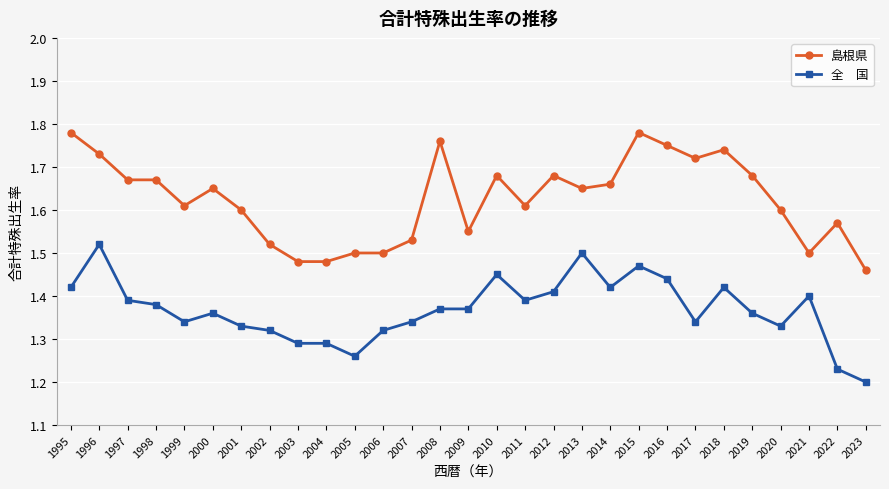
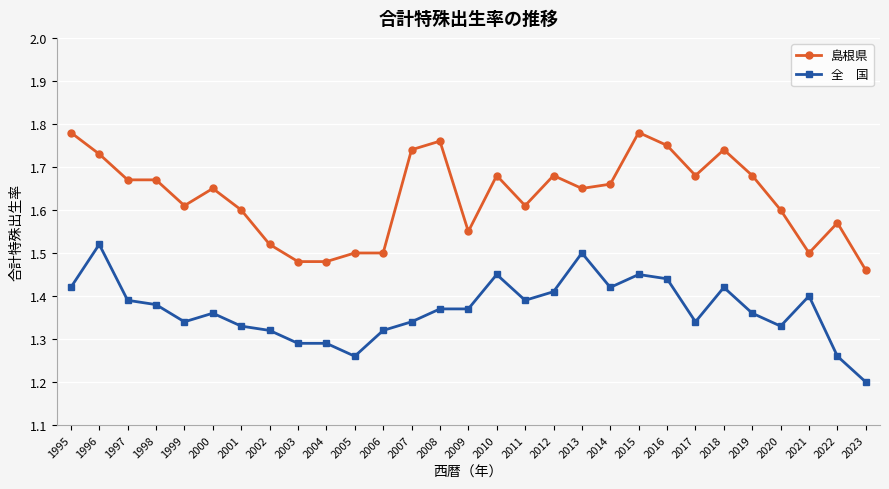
島根県, 2007: 1.53 -> 1.74
全 国, 2015: 1.47 -> 1.45
島根県, 2017: 1.72 -> 1.68
全 国, 2022: 1.23 -> 1.26
